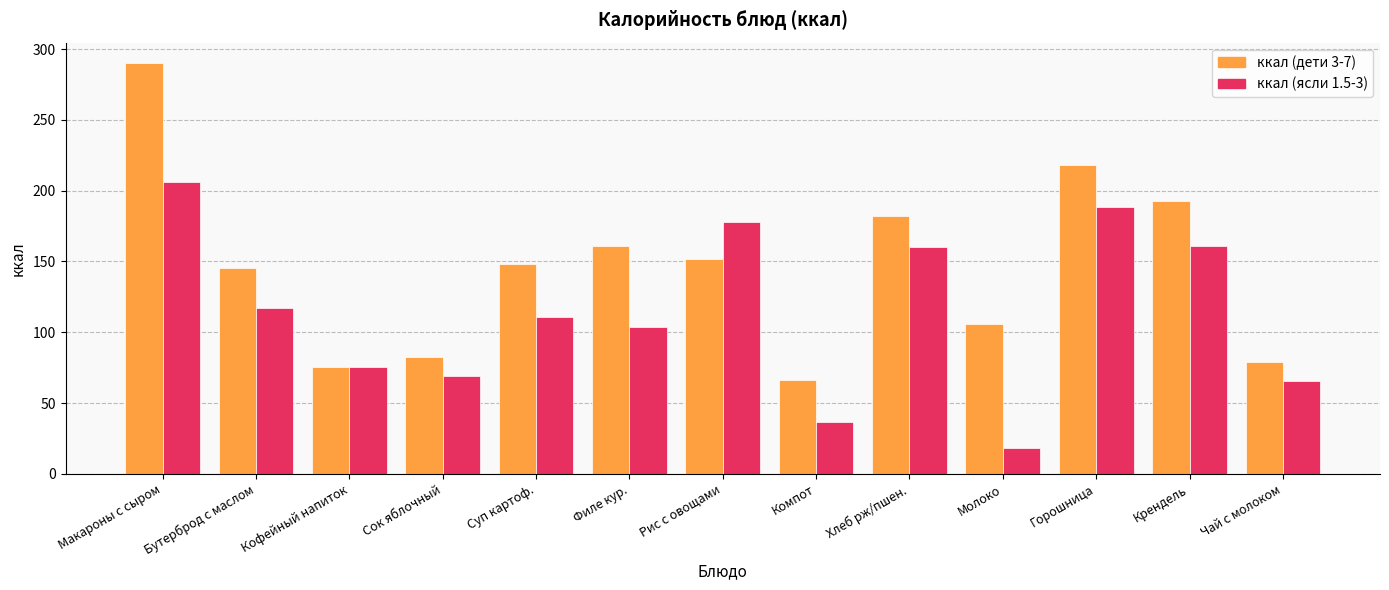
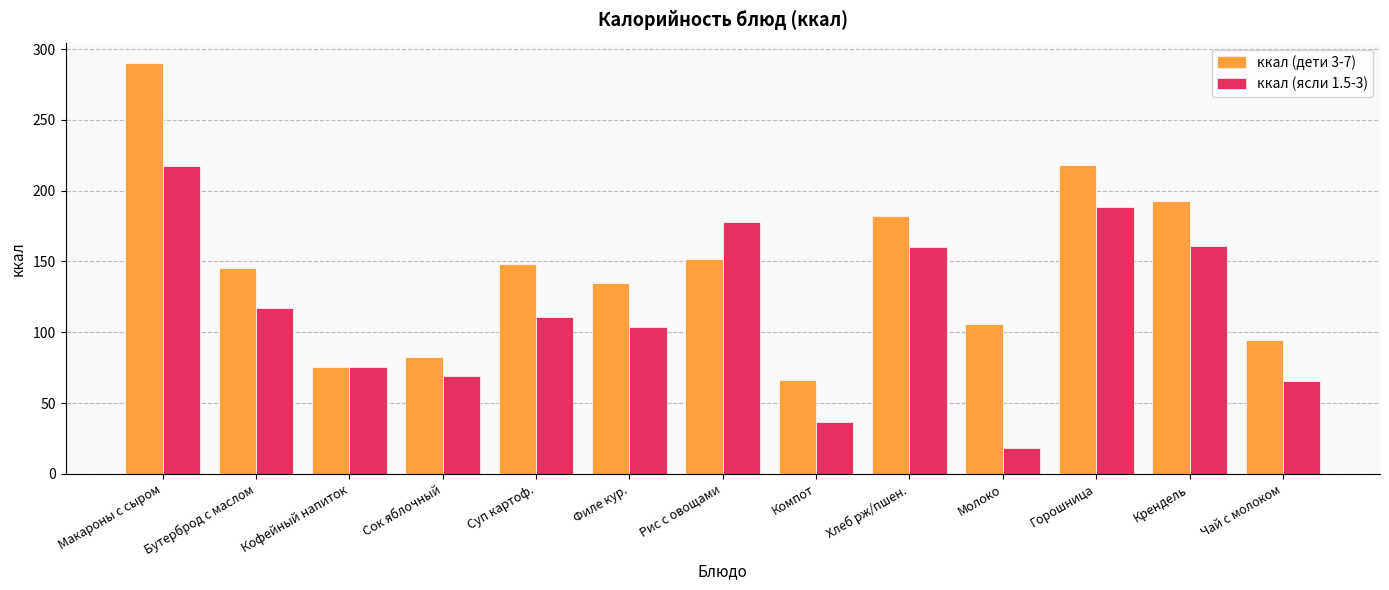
ккал (ясли 1.5-3), Макароны с сыром: 206 -> 218
ккал (дети 3-7), Филе кур.: 161 -> 135
ккал (дети 3-7), Чай с молоком: 79 -> 95
